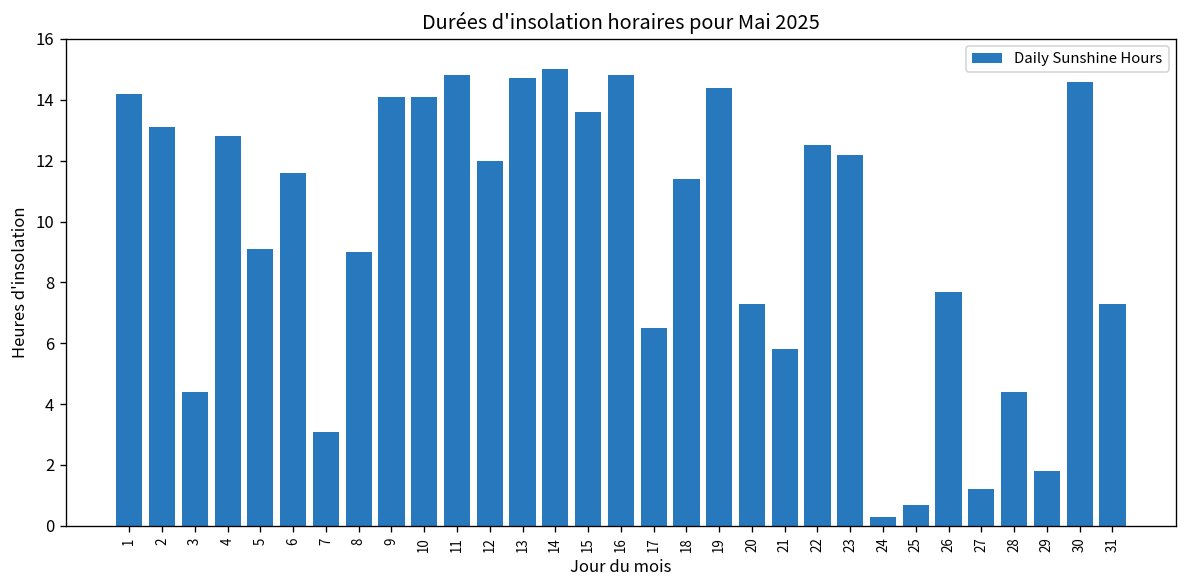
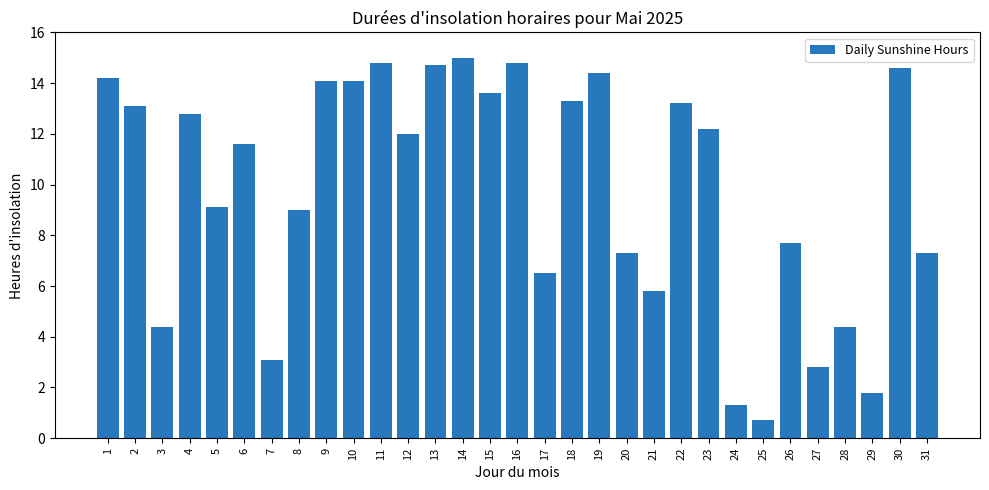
18: 11.4 -> 13.3
22: 12.5 -> 13.2
24: 0.3 -> 1.3
27: 1.2 -> 2.8
